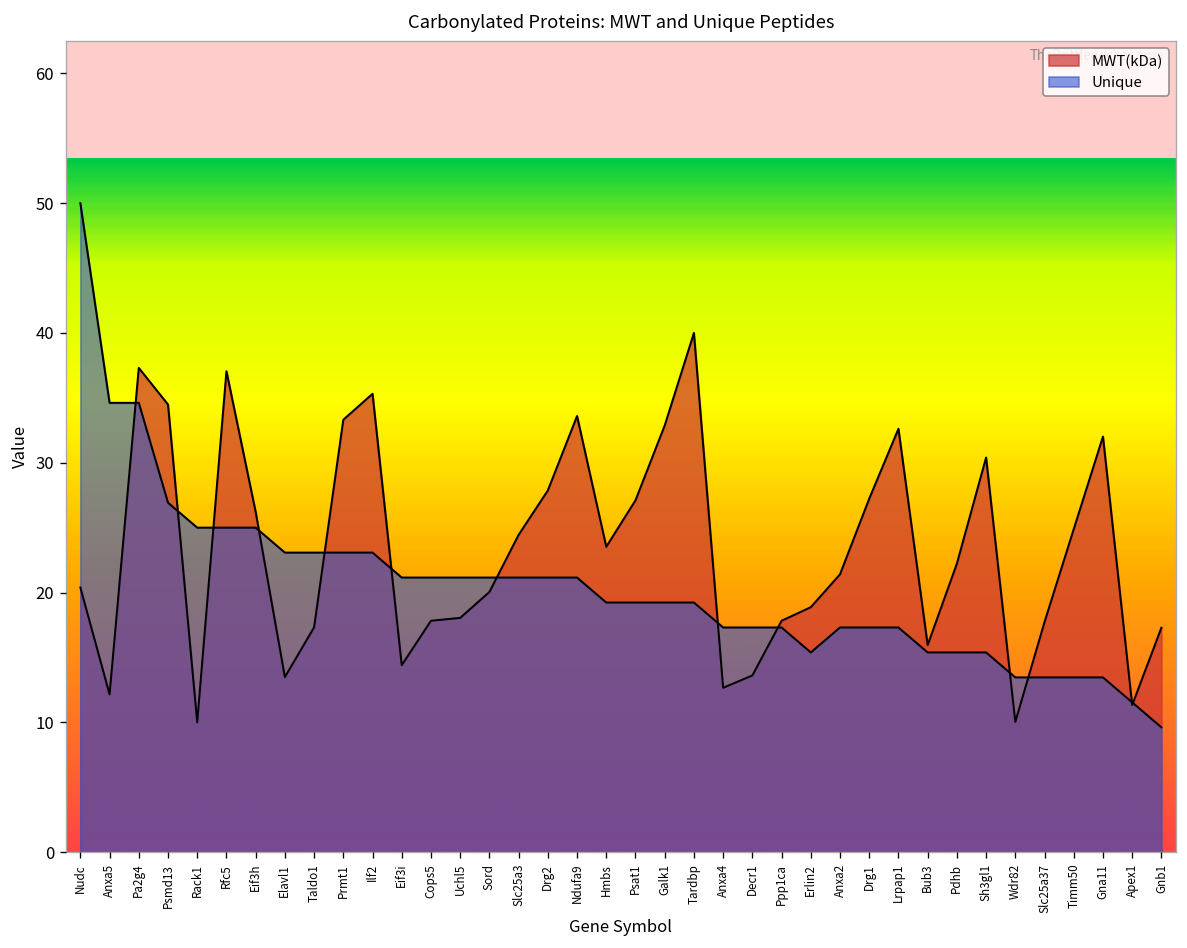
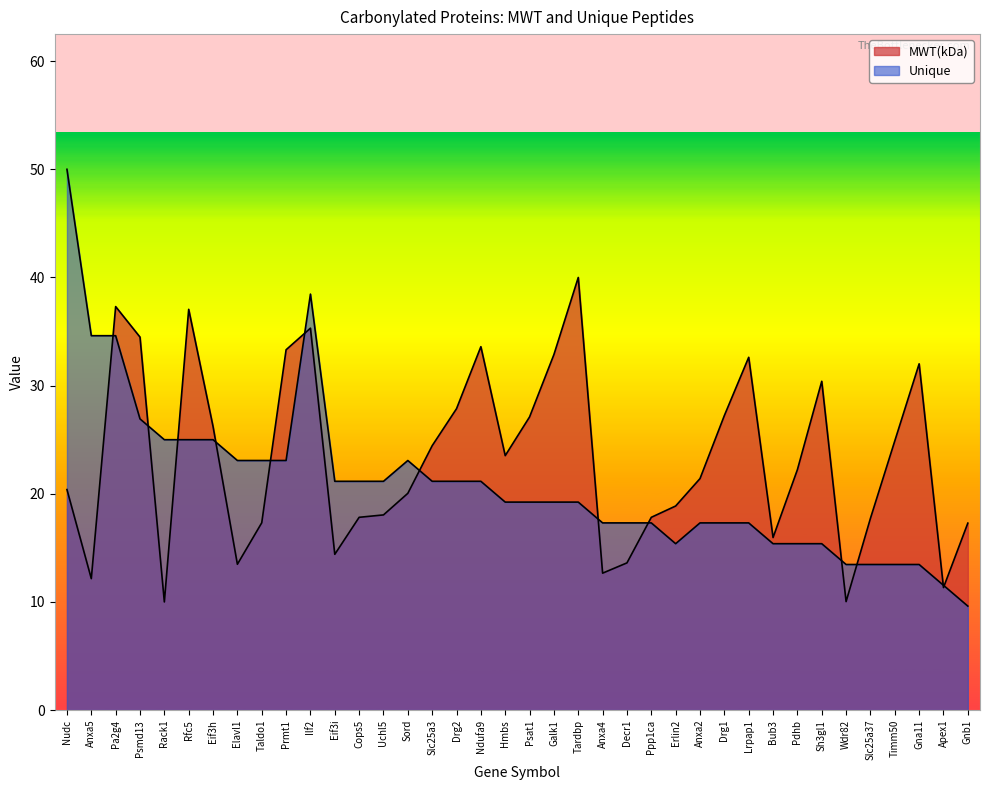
Unique, Ilf2: 23.1 -> 38.5
Unique, Sord: 21.2 -> 23.1
